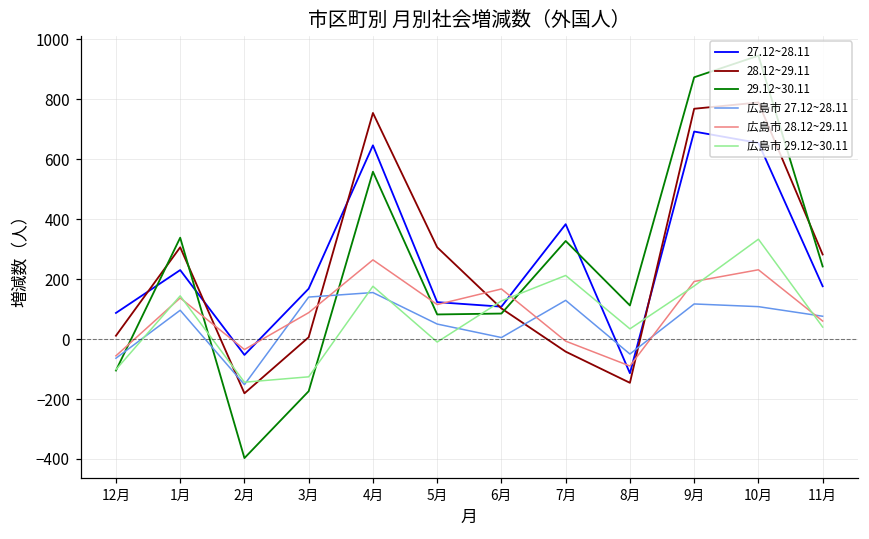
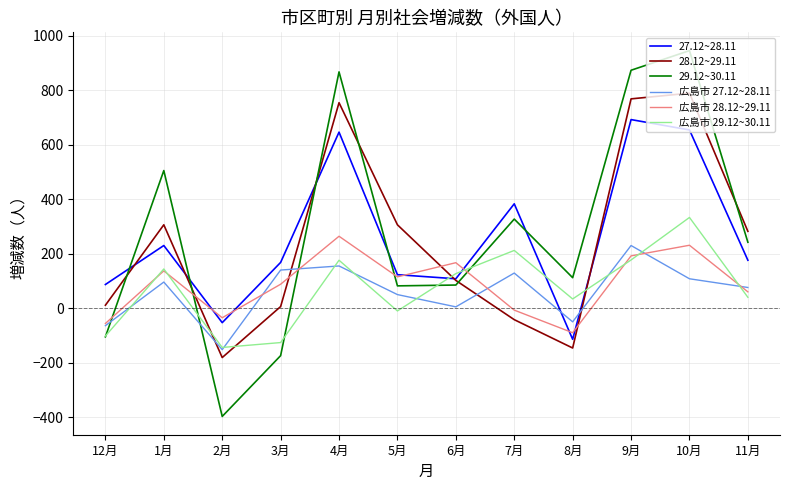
29.12~30.11, 1月: 340 -> 510
29.12~30.11, 4月: 560 -> 870
広島市 27.12~28.11, 9月: 120 -> 230
